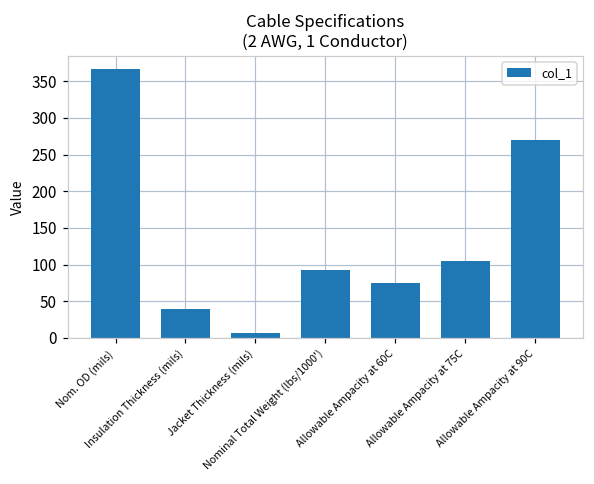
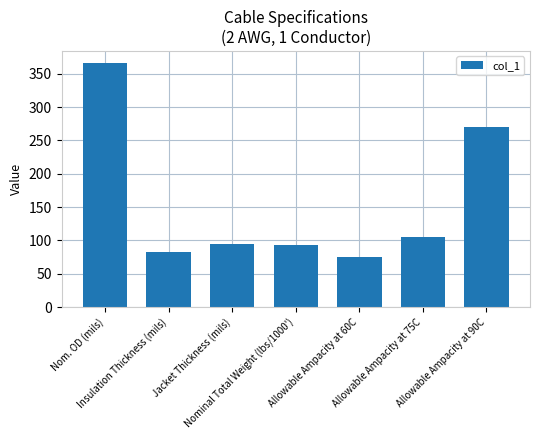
Insulation Thickness (mils): 40 -> 80
Jacket Thickness (mils): 10 -> 100
